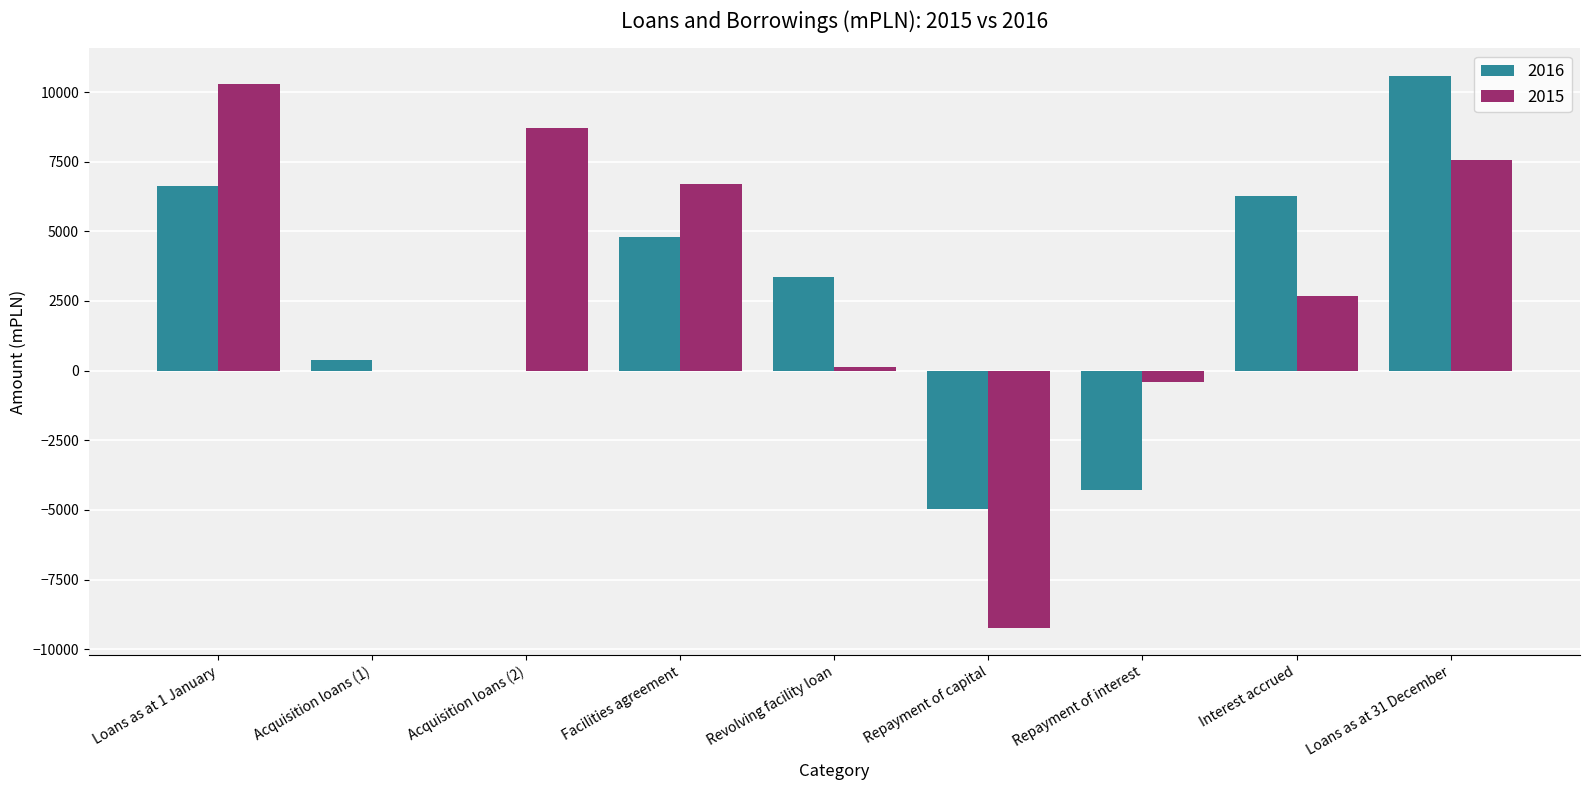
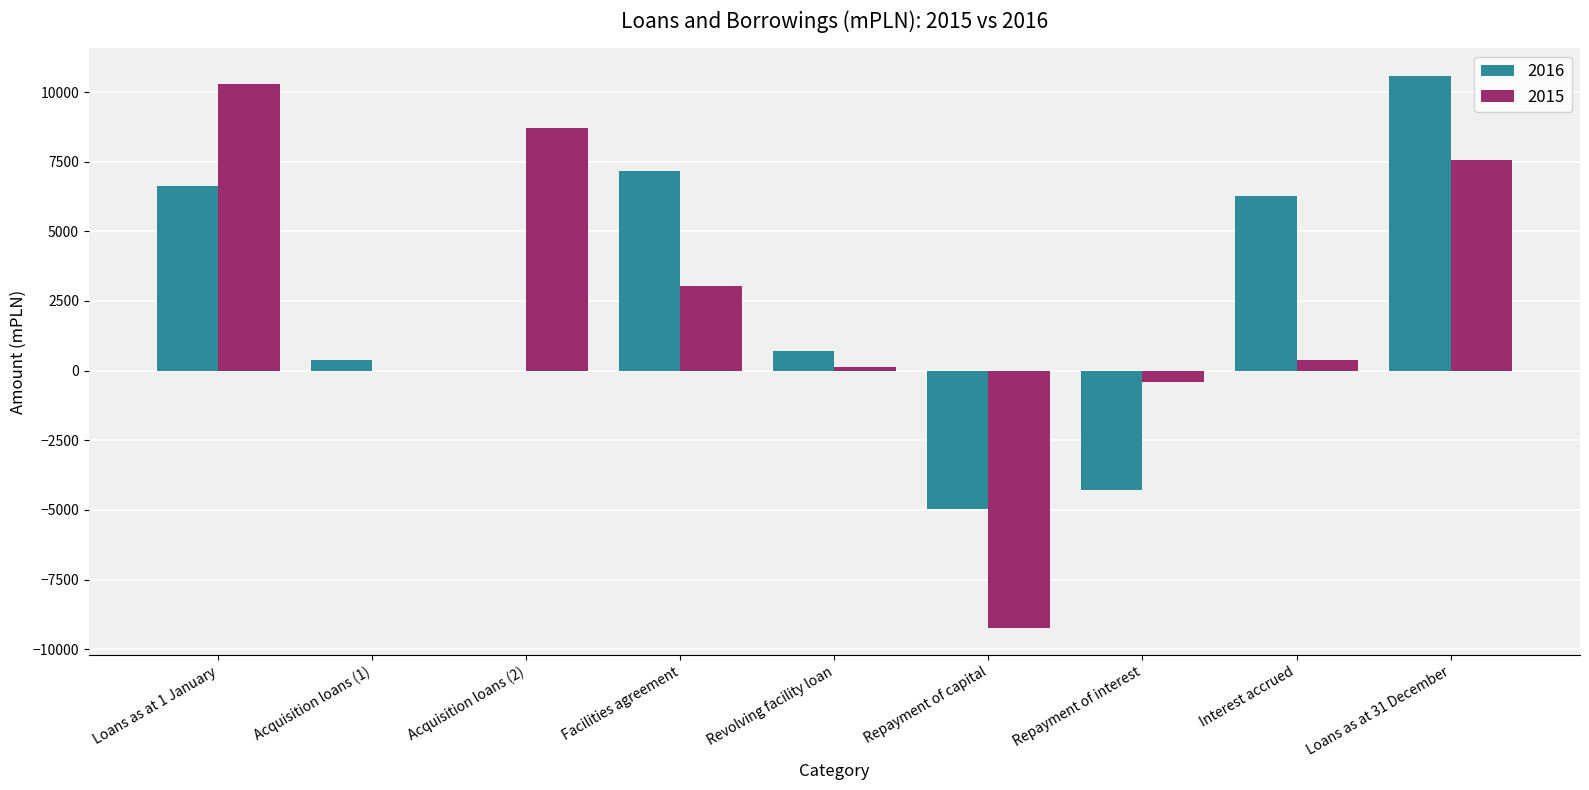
2016, Facilities agreement: 4800 -> 7200
2015, Facilities agreement: 6700 -> 3000
2016, Revolving facility loan: 3400 -> 700
2015, Interest accrued: 2700 -> 400
